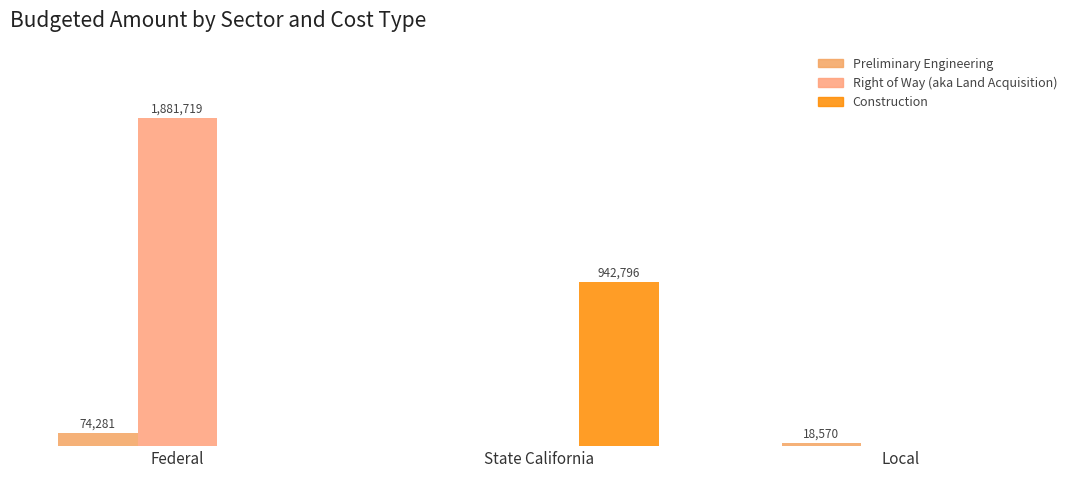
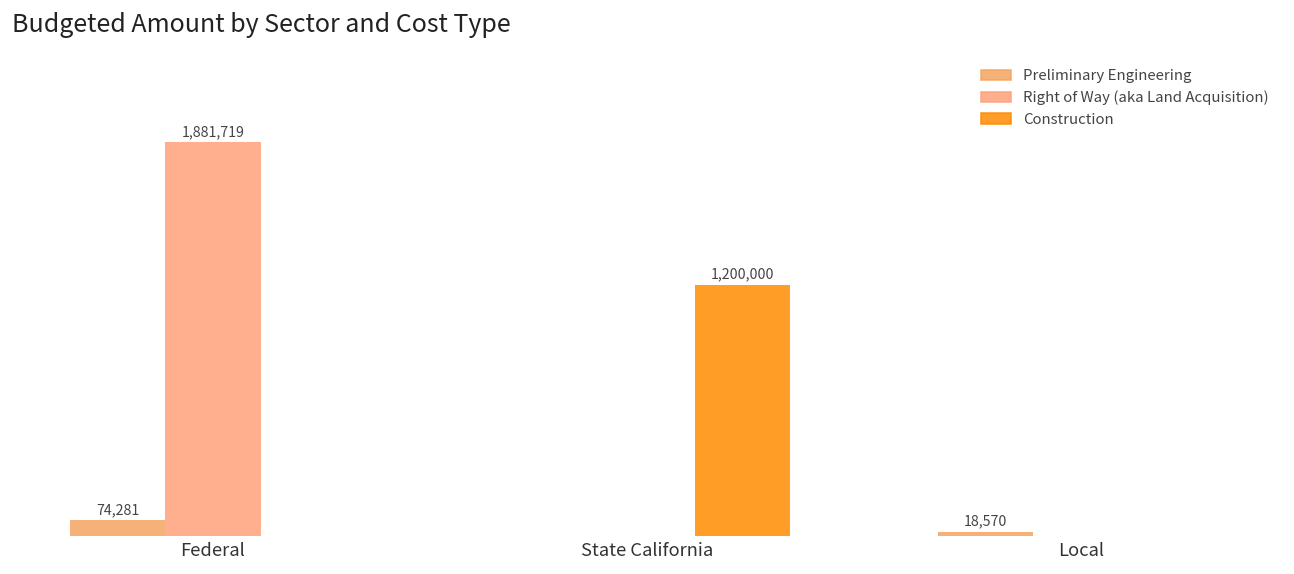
Construction, State California: 942,796 -> 1,200,000
